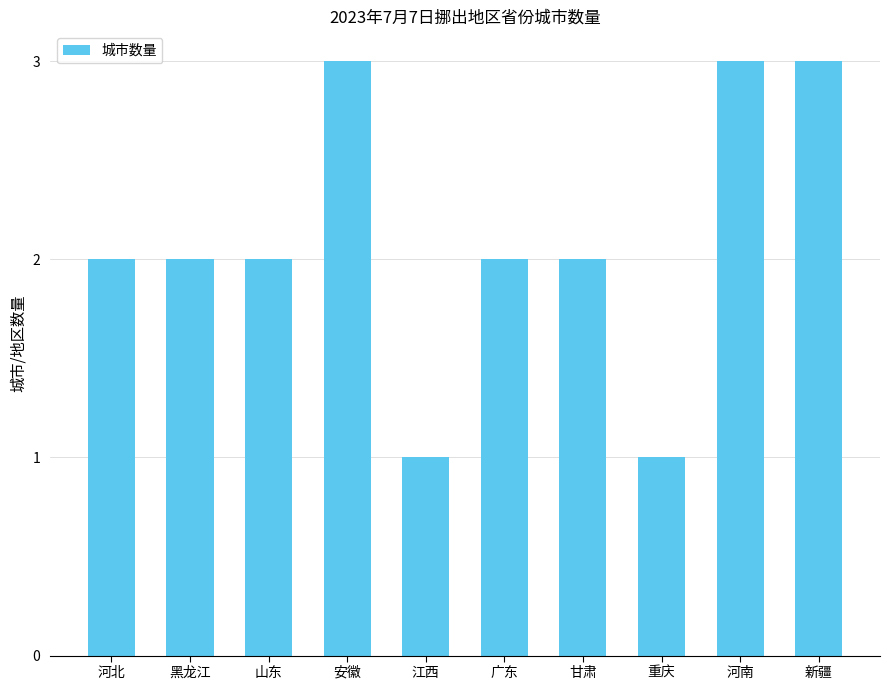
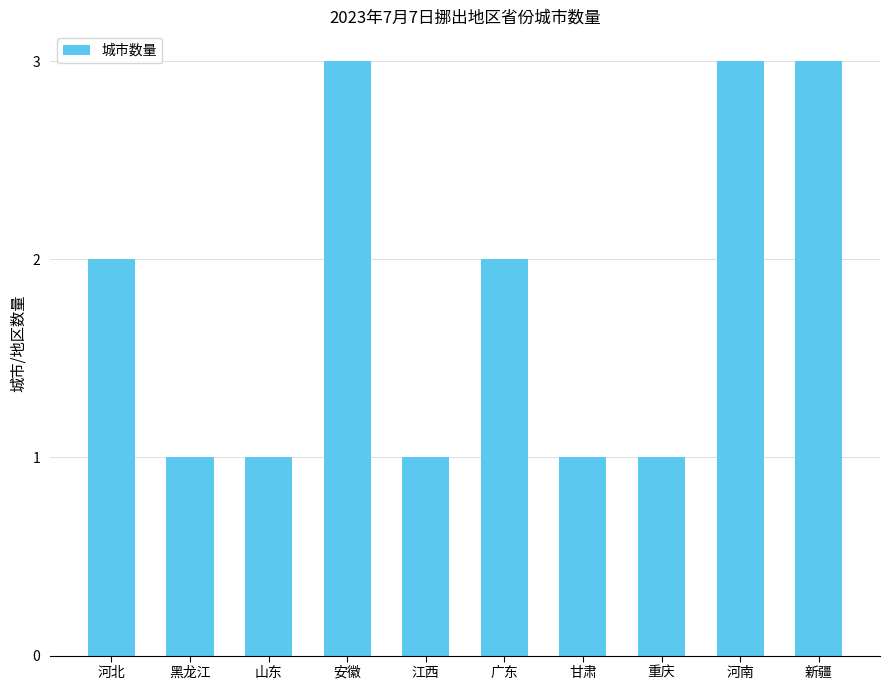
黑龙江: 2 -> 1
山东: 2 -> 1
甘肃: 2 -> 1
